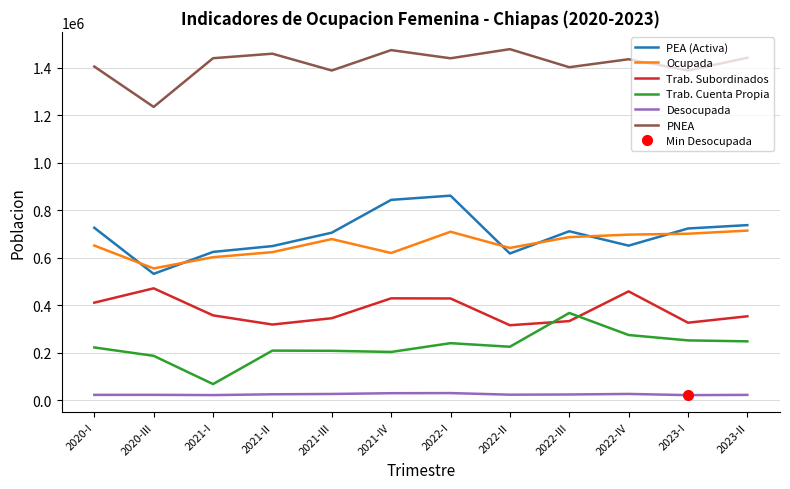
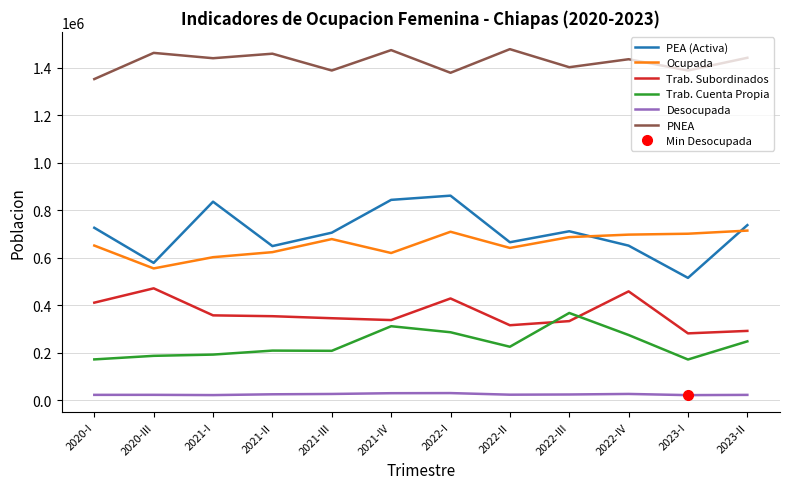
Trab. Cuenta Propia, 2020-I: 220000 -> 170000
PNEA, 2020-I: 1400000 -> 1350000
PEA (Activa), 2020-III: 530000 -> 580000
PNEA, 2020-III: 1230000 -> 1460000
PEA (Activa), 2021-I: 620000 -> 840000
Trab. Cuenta Propia, 2021-I: 70000 -> 190000
Trab. Subordinados, 2021-II: 320000 -> 350000
Trab. Subordinados, 2021-IV: 430000 -> 340000
Trab. Cuenta Propia, 2021-IV: 200000 -> 310000
Trab. Cuenta Propia, 2022-I: 240000 -> 290000
PNEA, 2022-I: 1440000 -> 1380000
PEA (Activa), 2022-II: 620000 -> 670000
PEA (Activa), 2023-I: 720000 -> 520000
Trab. Subordinados, 2023-I: 330000 -> 280000
Trab. Cuenta Propia, 2023-I: 250000 -> 170000
Trab. Subordinados, 2023-II: 350000 -> 290000
